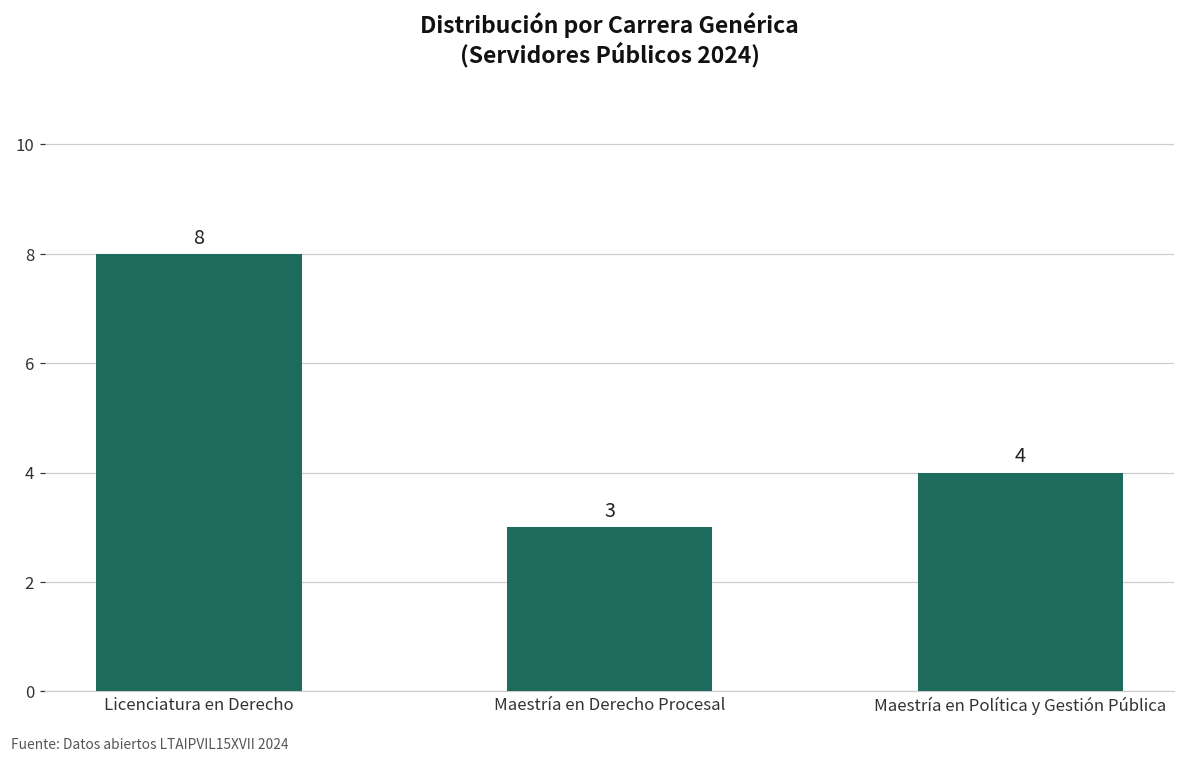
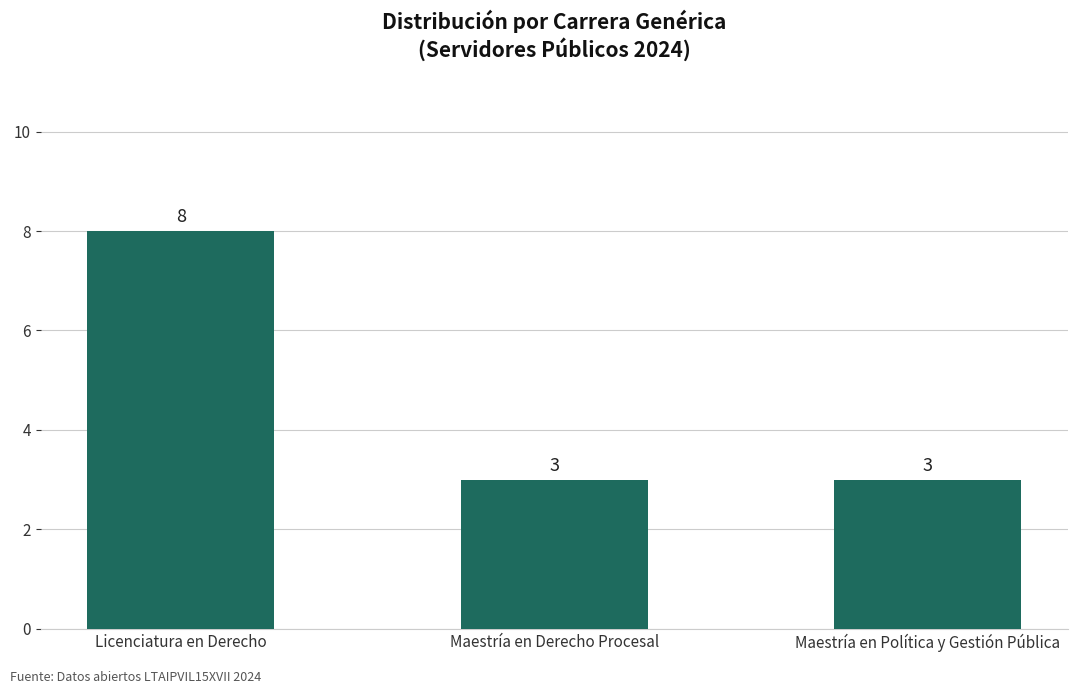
Maestría en Política y Gestión Pública: 4 -> 3
